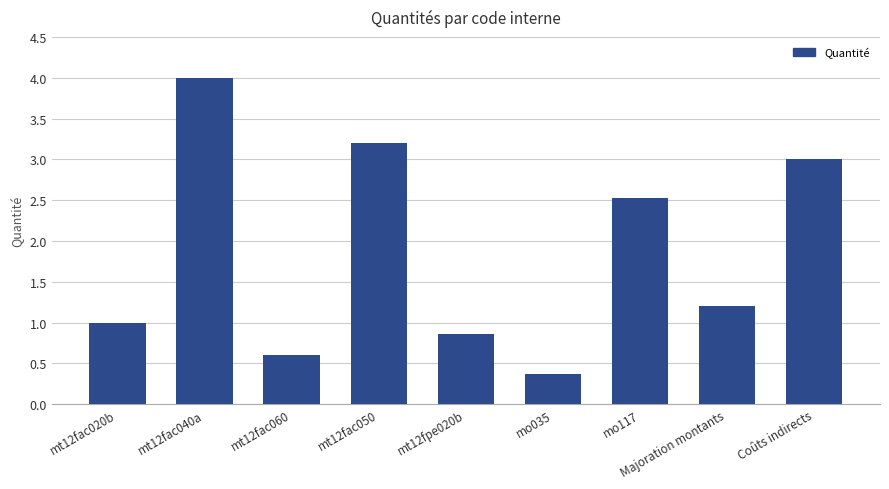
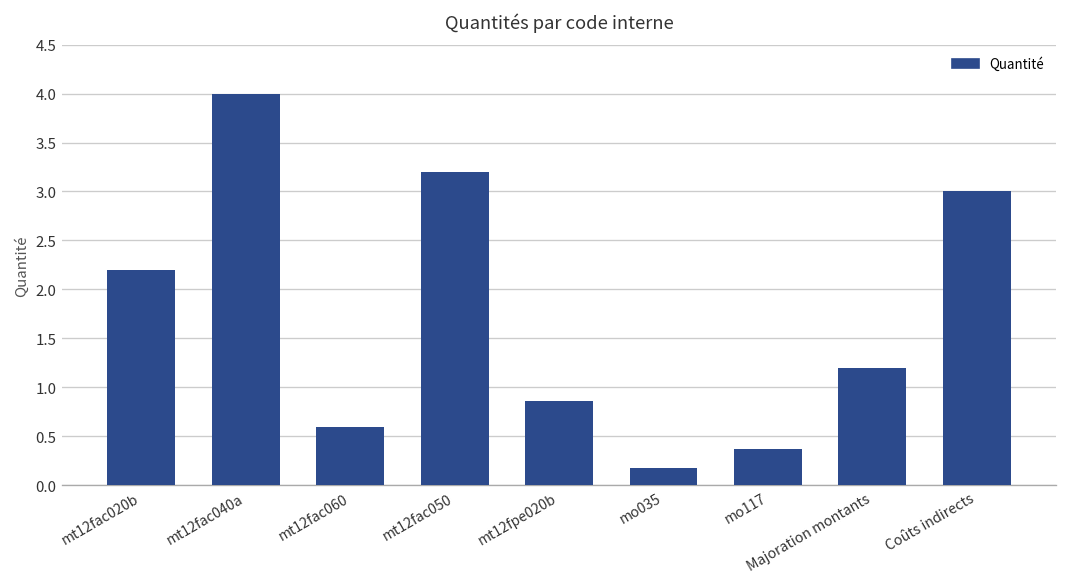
mt12fac020b: 1.0 -> 2.2
mo035: 0.4 -> 0.2
mo117: 2.5 -> 0.4
